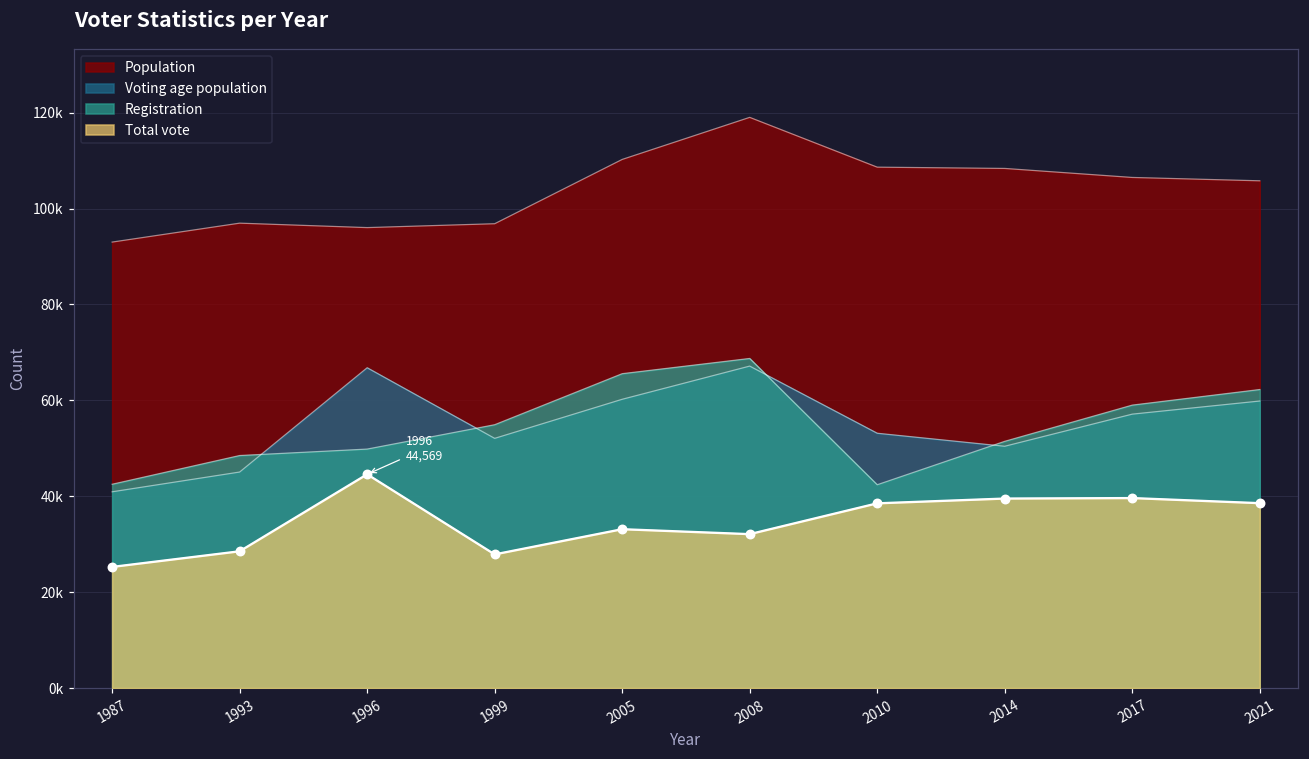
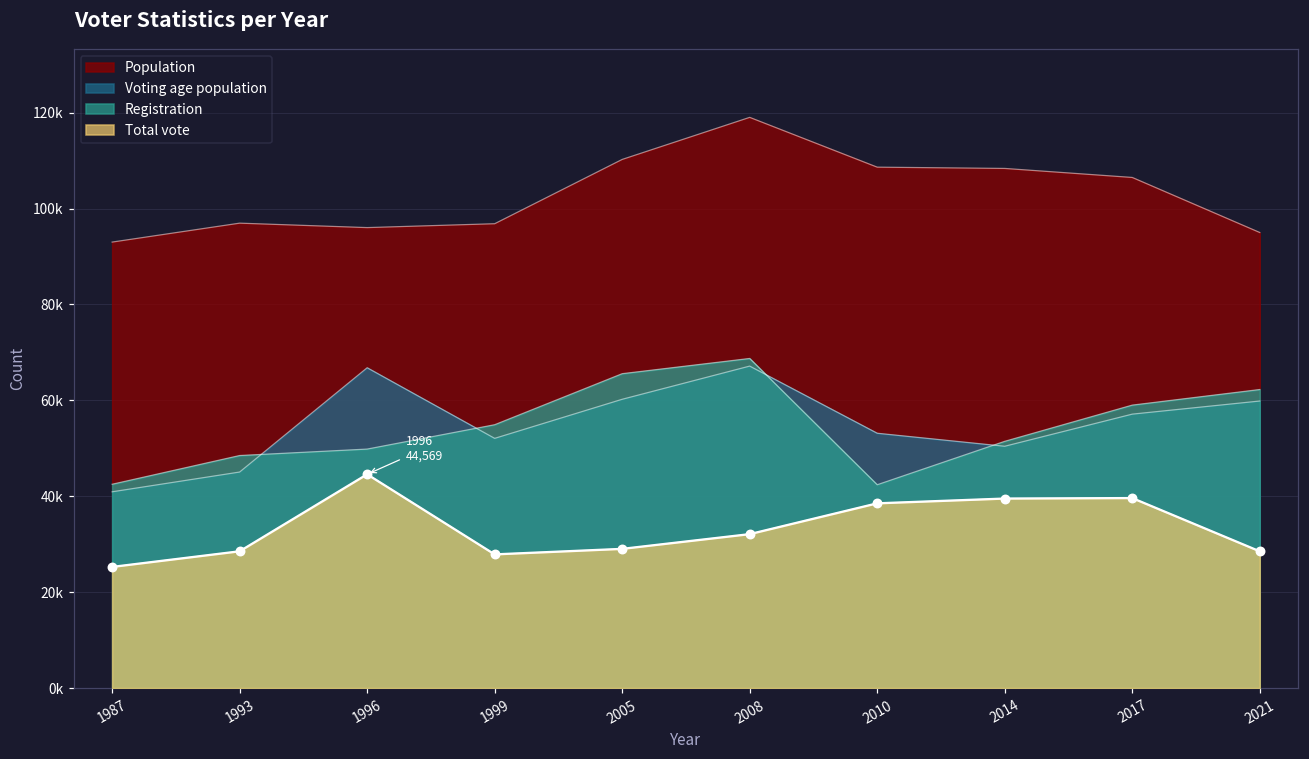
Total vote, 2005: 33000 -> 29000
Population, 2021: 106000 -> 95000
Total vote, 2021: 39000 -> 29000
